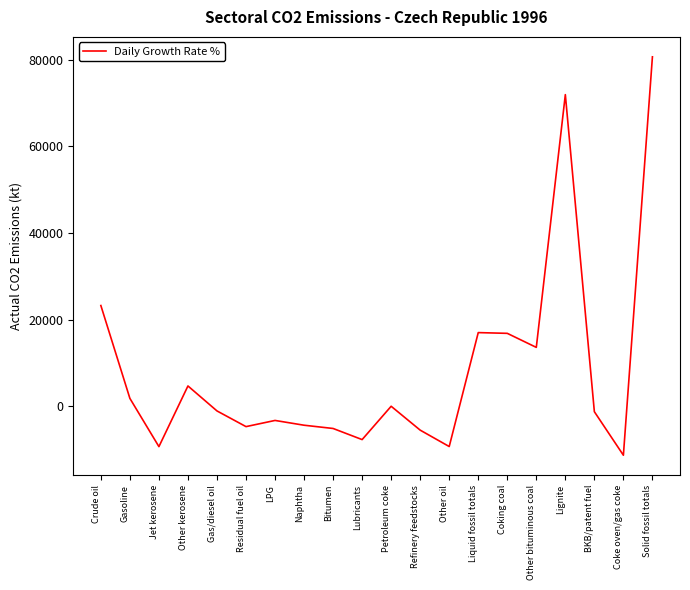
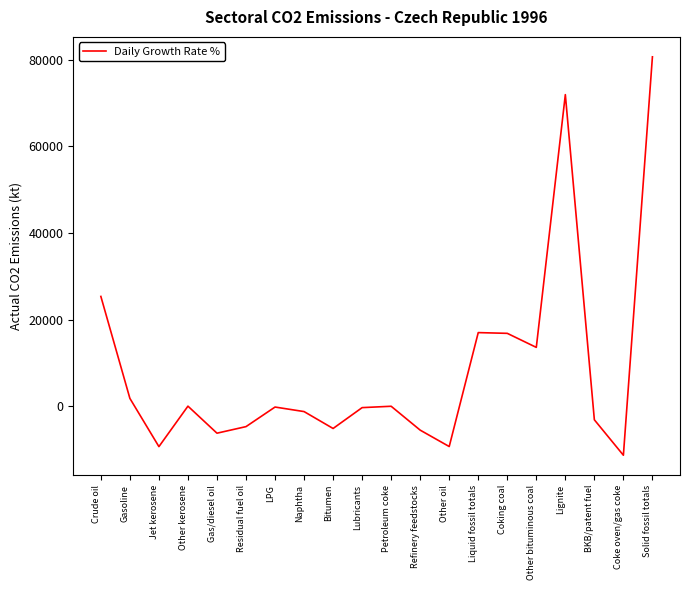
Crude oil: 23000 -> 25000
Other kerosene: 5000 -> 0
Gas/diesel oil: -1000 -> -6000
LPG: -3000 -> 0
Naphtha: -4000 -> -1000
Lubricants: -8000 -> 0
BKB/patent fuel: -1000 -> -3000
